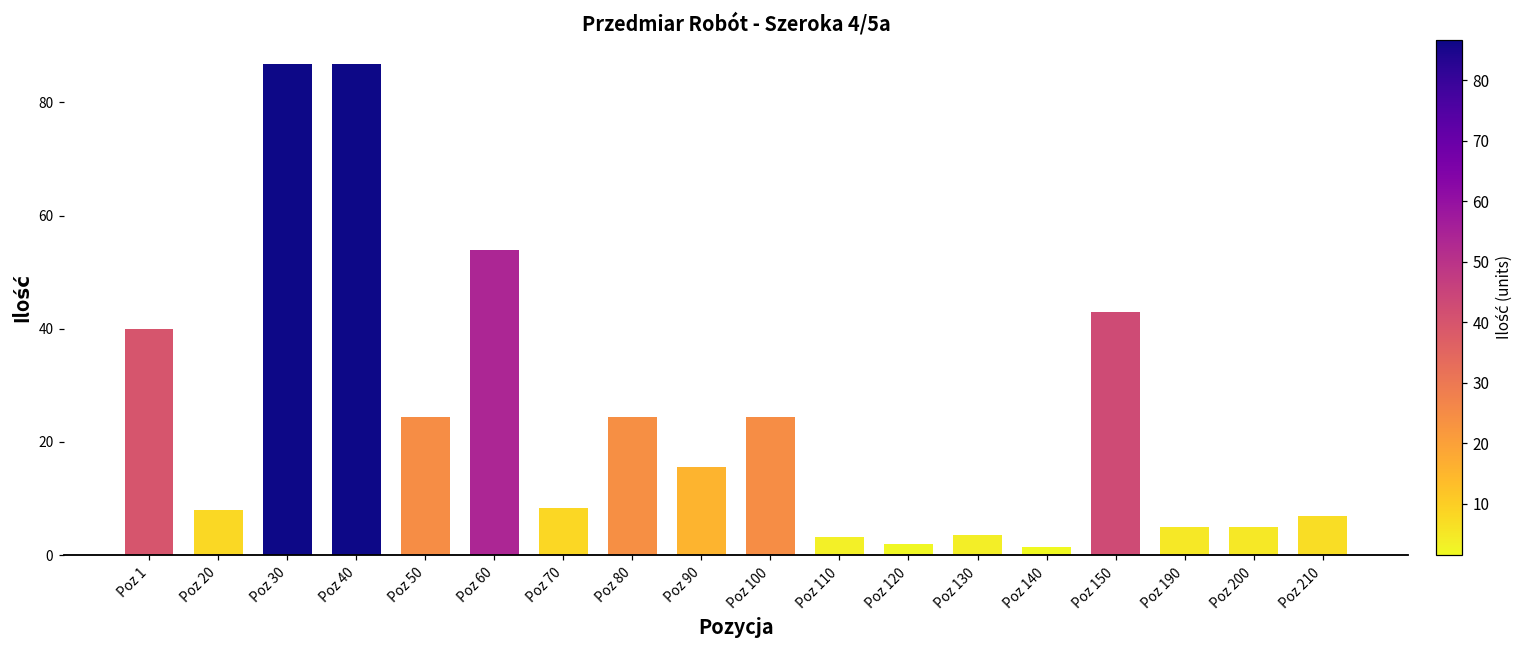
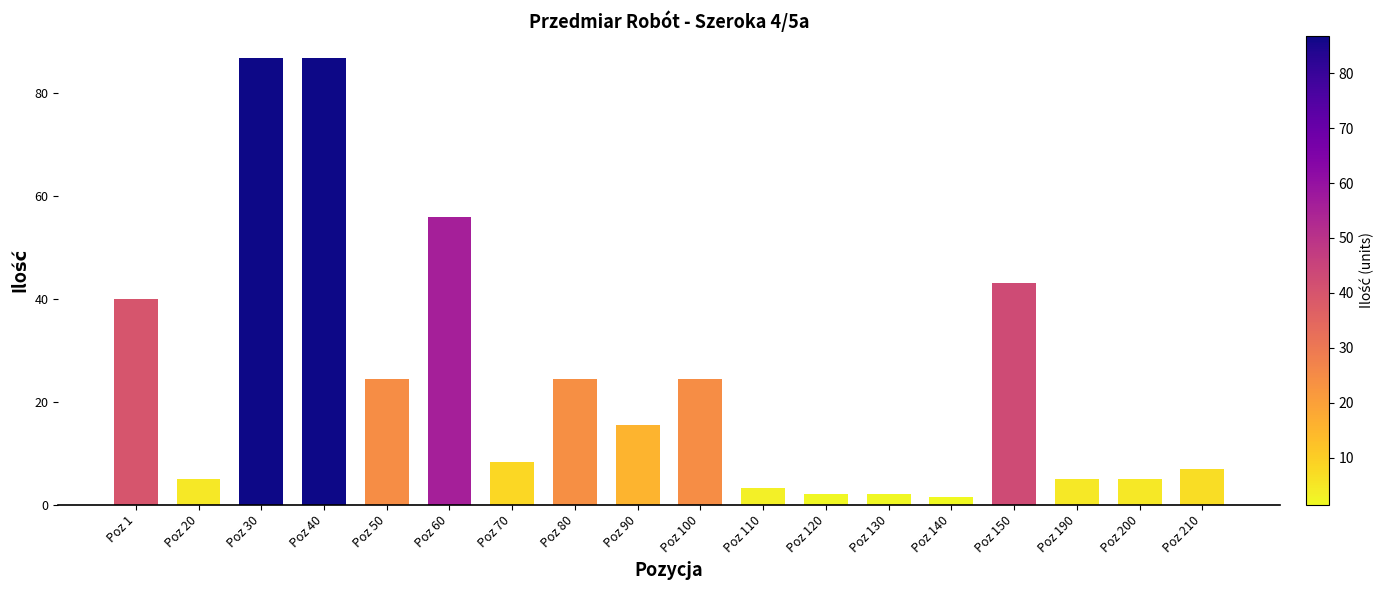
Poz 20: 8 -> 5
Poz 60: 54 -> 56
Poz 130: 4 -> 2
